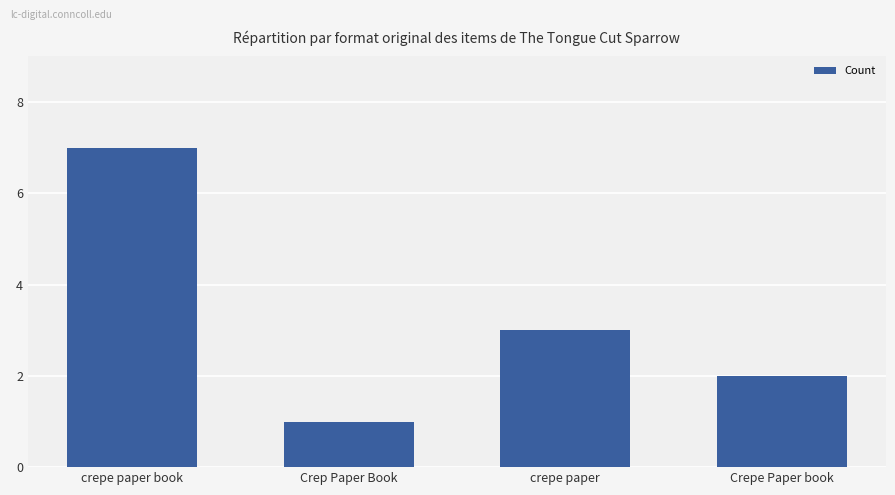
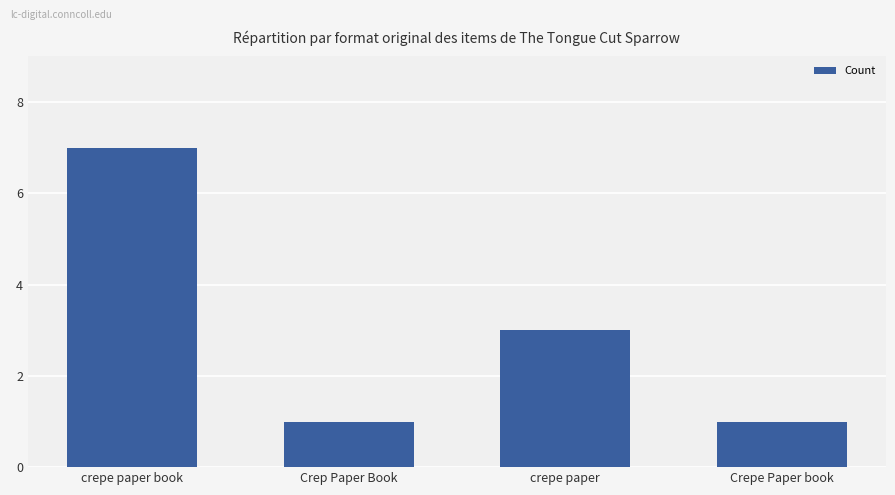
Crepe Paper book: 2 -> 1
